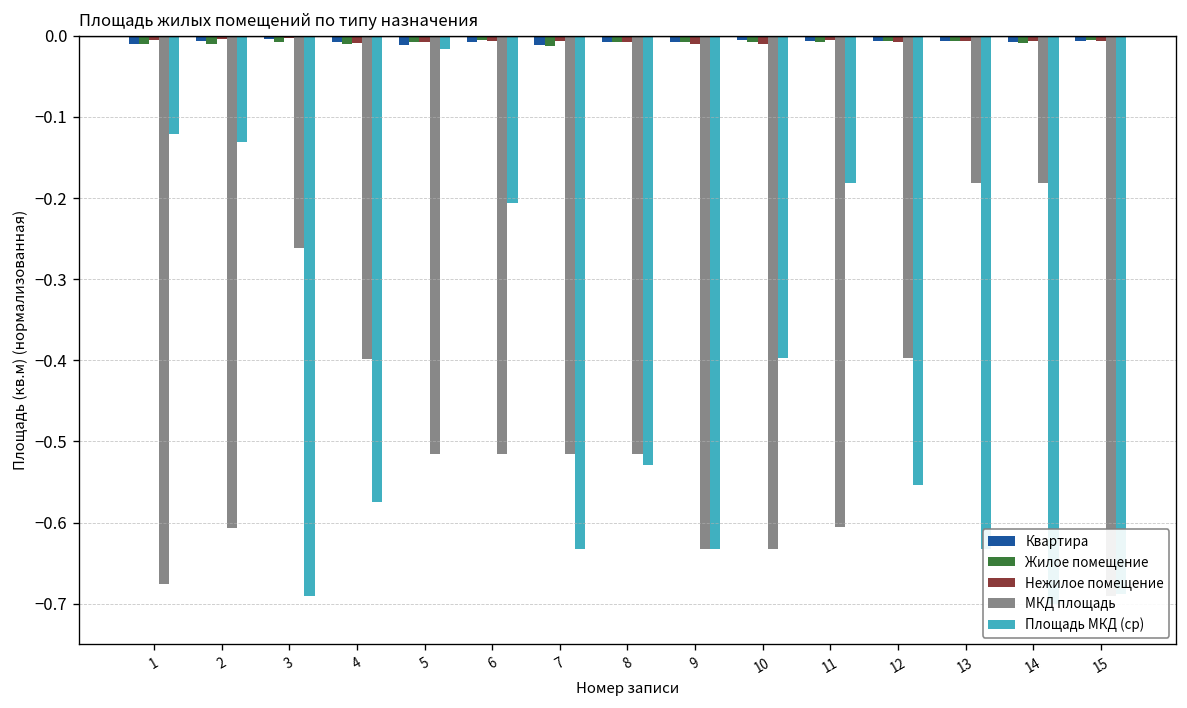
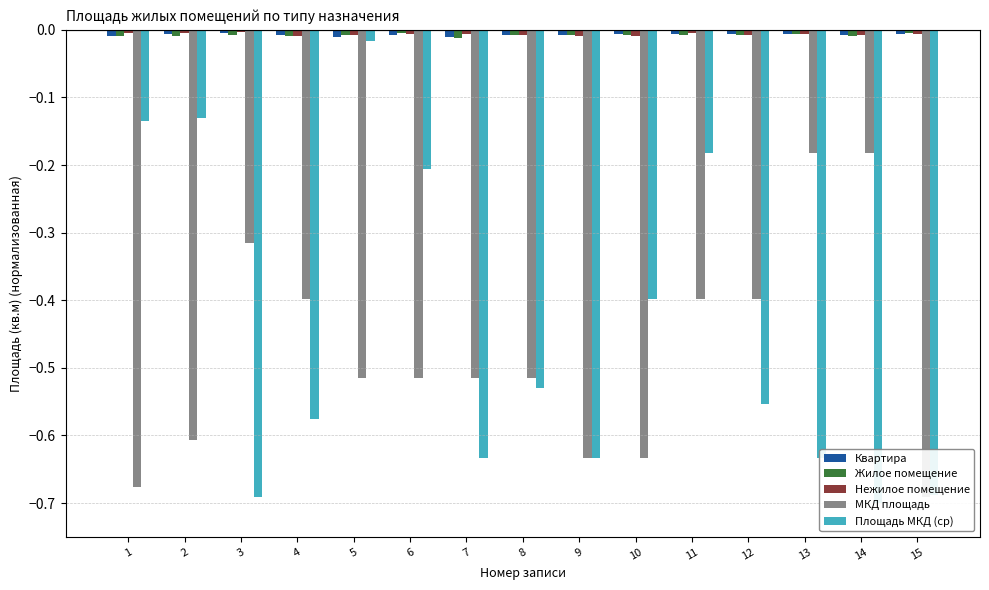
Площадь МКД (ср), 1: -0.12 -> -0.14
МКД площадь, 3: -0.26 -> -0.32
МКД площадь, 11: -0.61 -> -0.40
